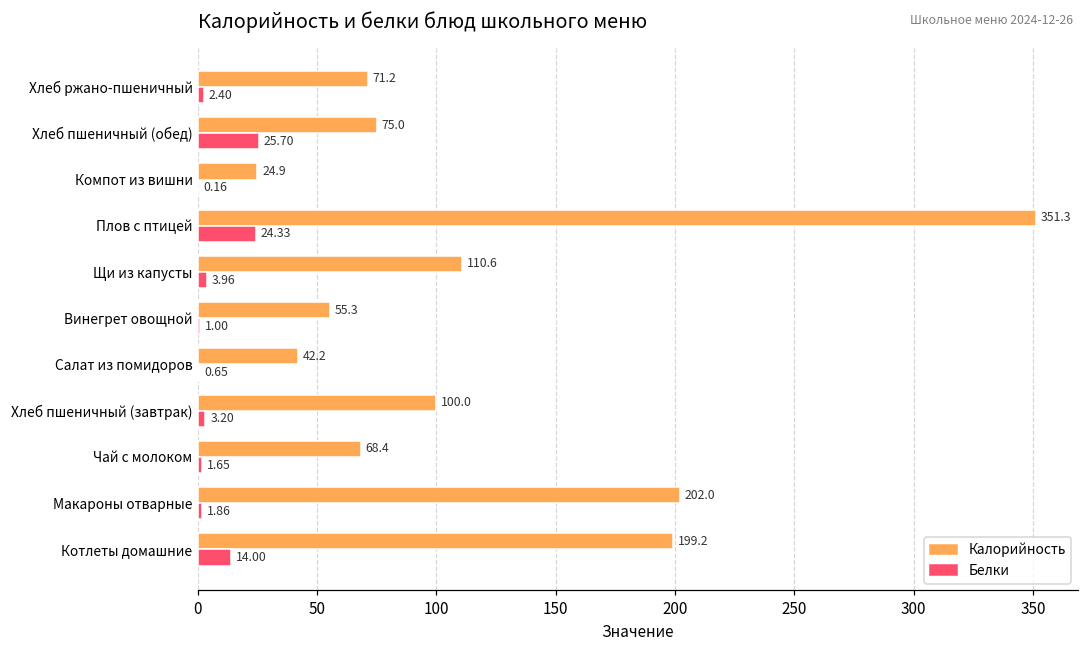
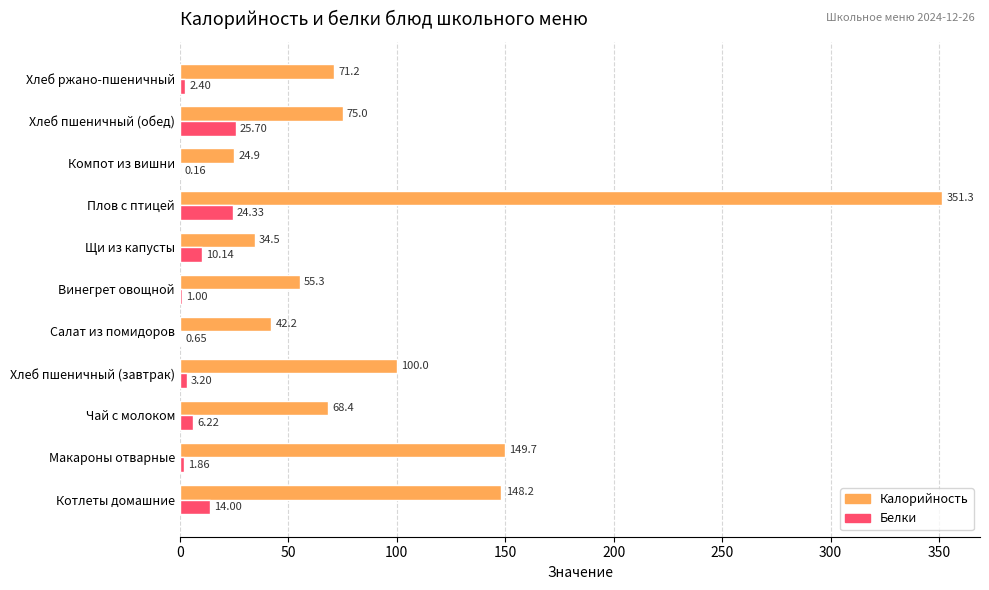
Калорийность, Щи из капусты: 110.6 -> 34.5
Белки, Щи из капусты: 3.96 -> 10.14
Белки, Чай с молоком: 1.65 -> 6.22
Калорийность, Макароны отварные: 202.0 -> 149.7
Калорийность, Котлеты домашние: 199.2 -> 148.2
